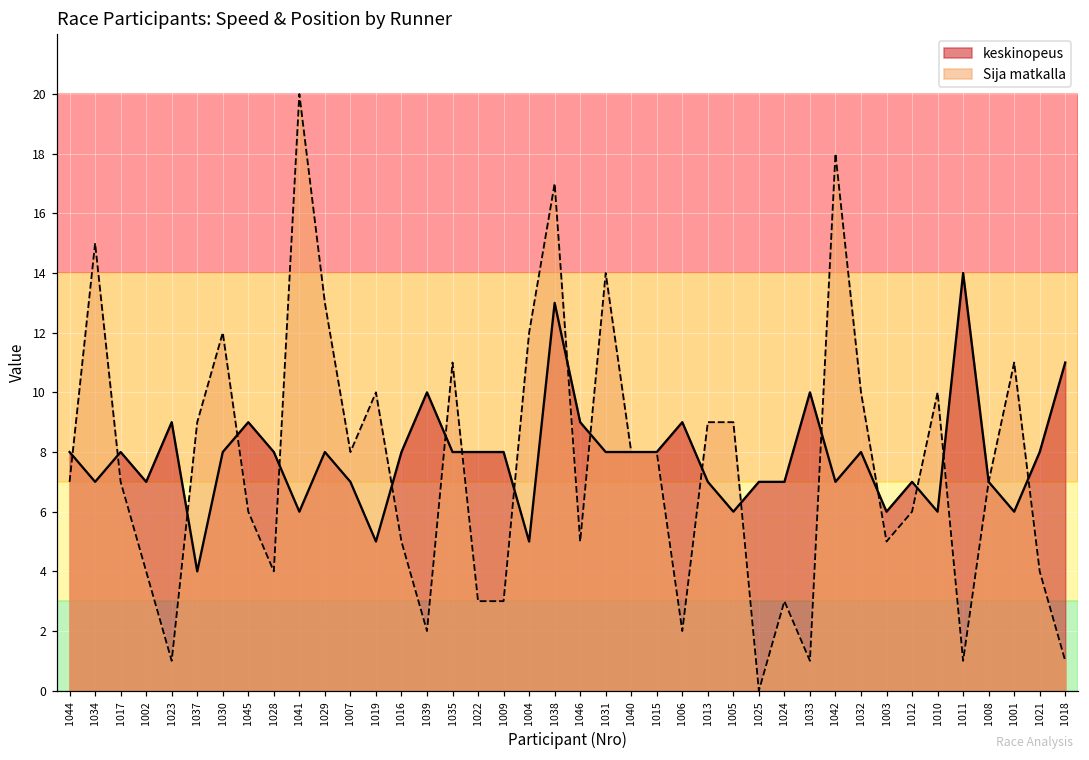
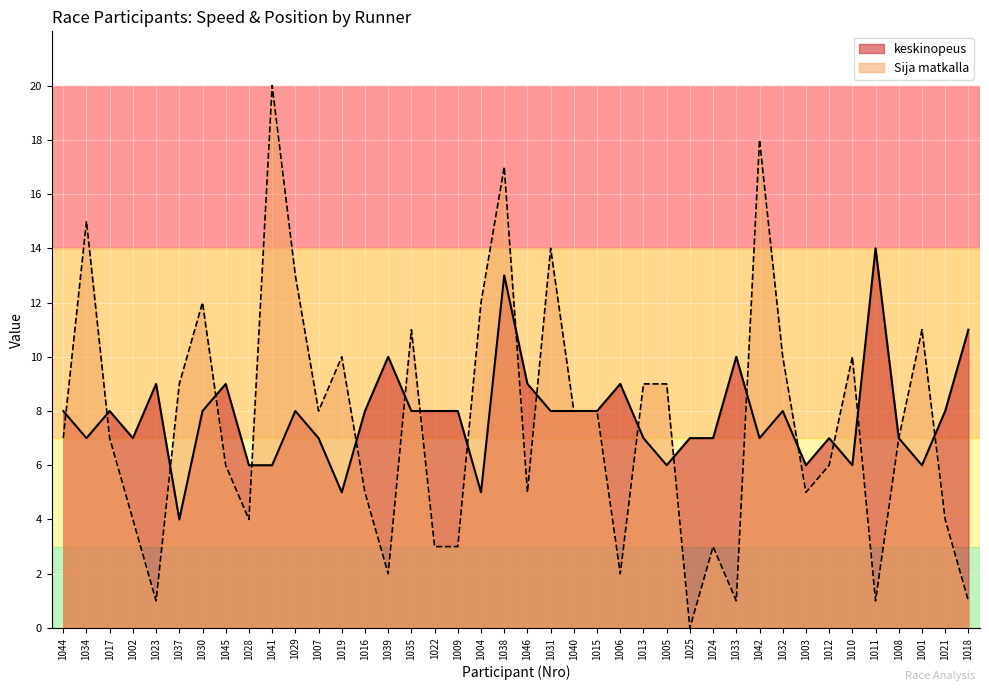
keskinopeus, 1028: 8 -> 6
